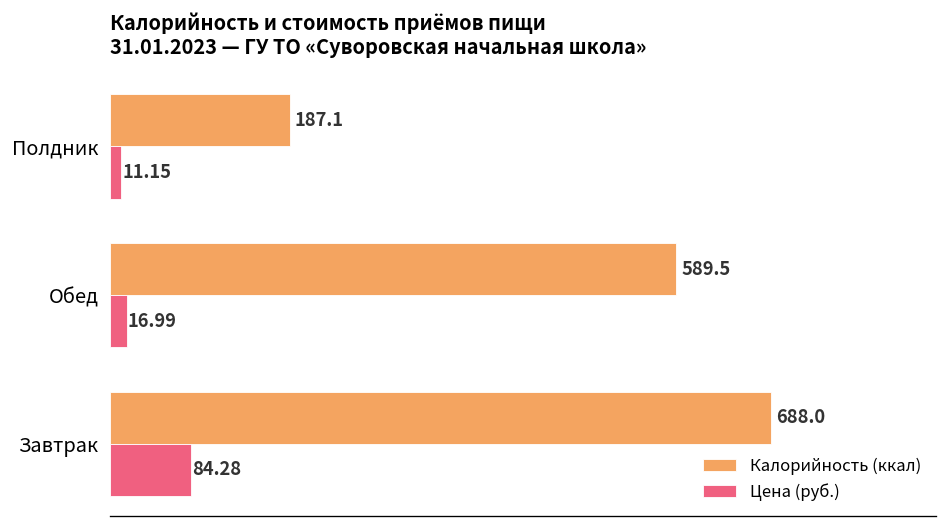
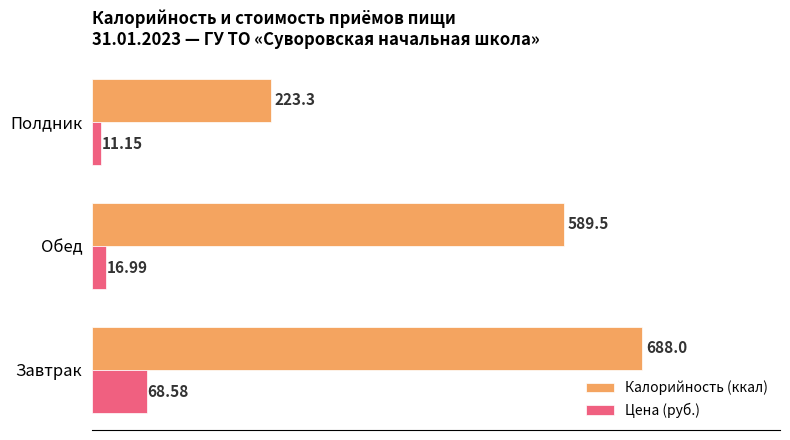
Калорийность (ккал), Полдник: 187.1 -> 223.3
Цена (руб.), Завтрак: 84.28 -> 68.58
